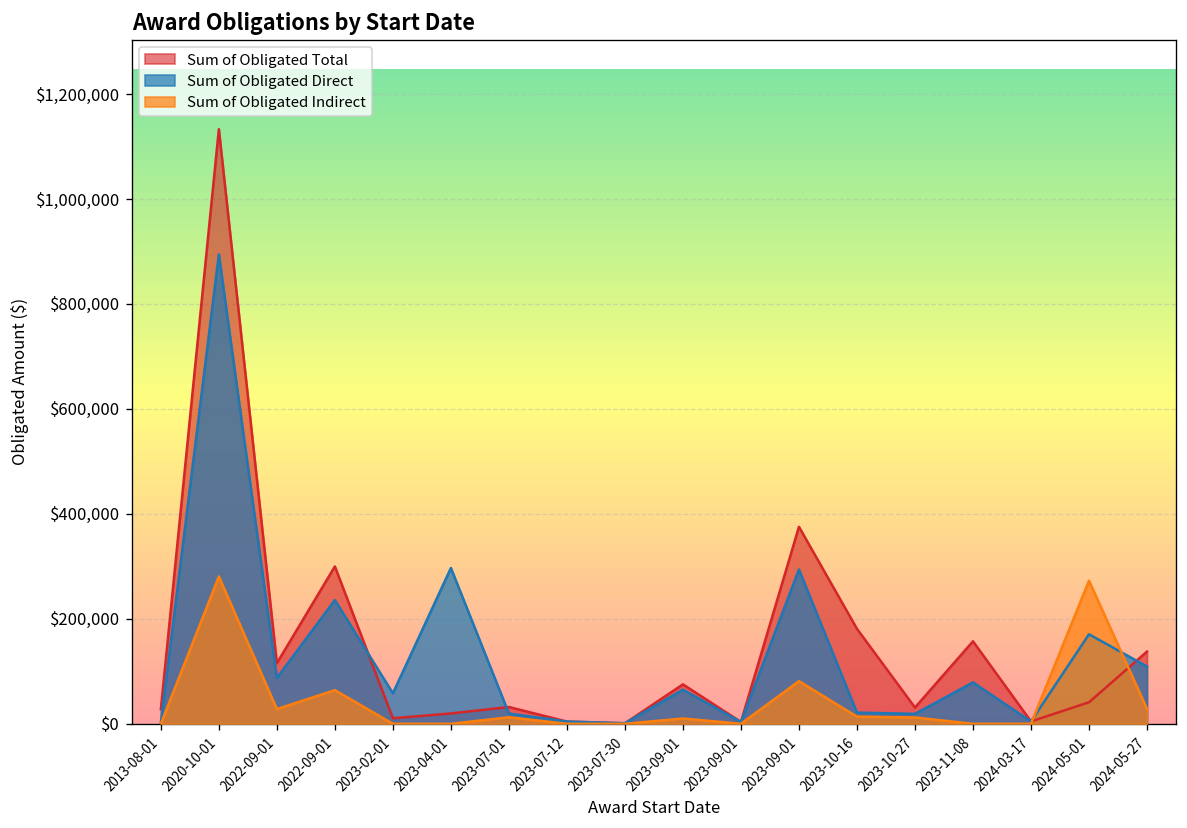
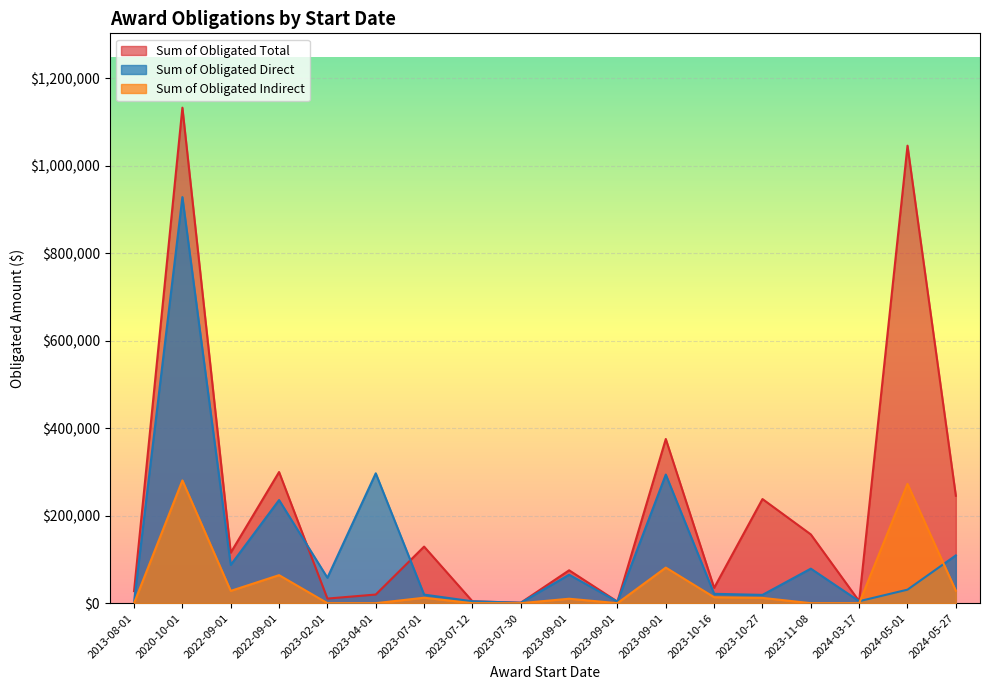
Sum of Obligated Direct, 2020-10-01: $890,000 -> $930,000
Sum of Obligated Total, 2023-07-01: $30,000 -> $130,000
Sum of Obligated Total, 2023-10-16: $180,000 -> $40,000
Sum of Obligated Total, 2023-10-27: $30,000 -> $240,000
Sum of Obligated Total, 2024-05-01: $40,000 -> $1,050,000
Sum of Obligated Direct, 2024-05-01: $170,000 -> $30,000
Sum of Obligated Total, 2024-05-27: $140,000 -> $250,000
